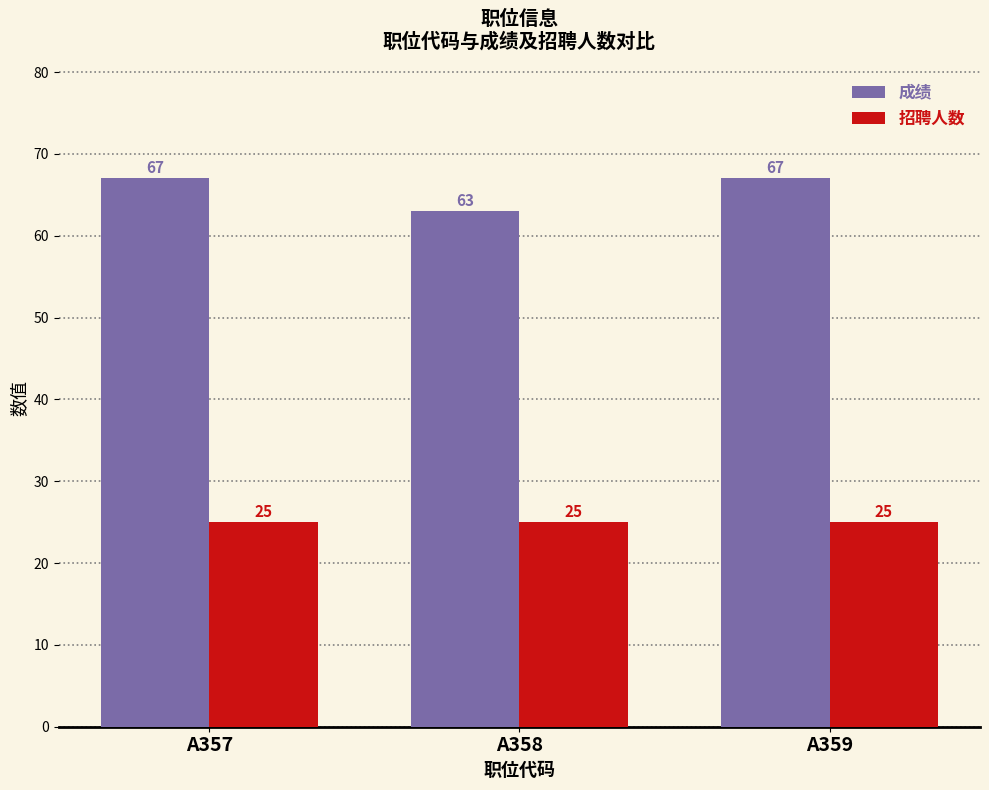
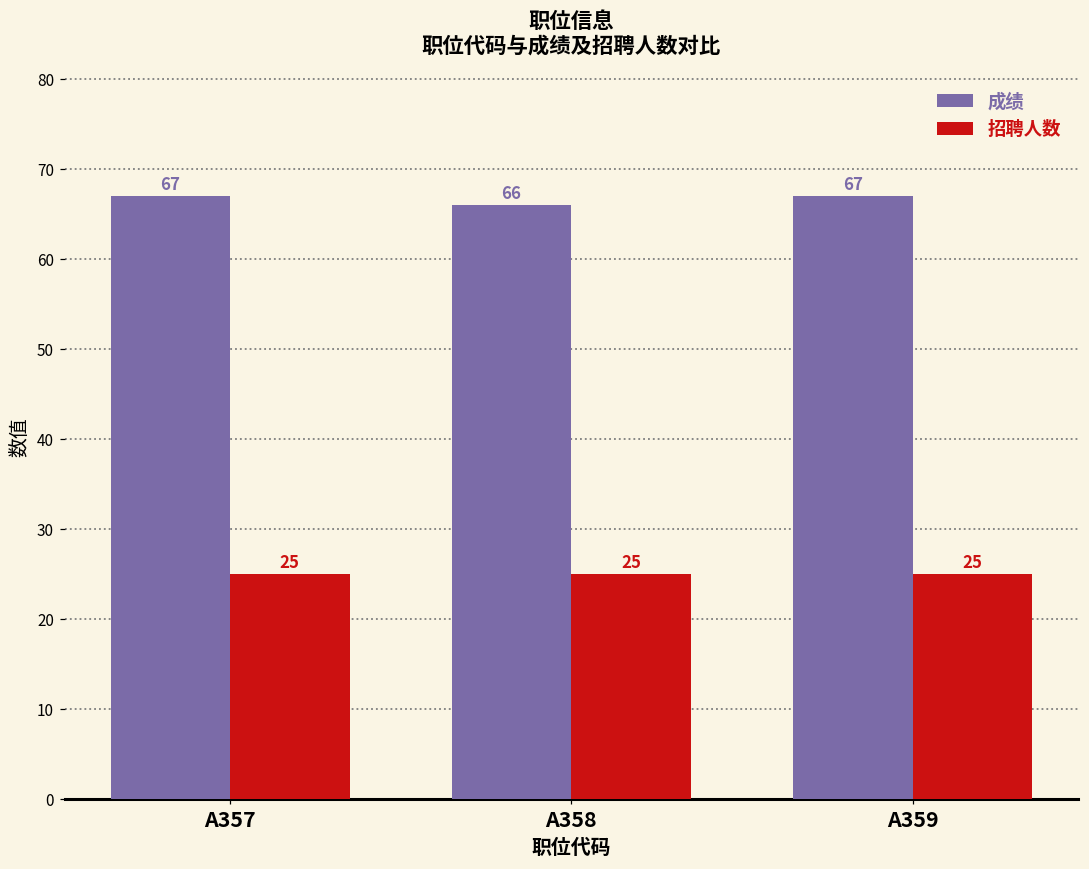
成绩, A358: 63 -> 66
